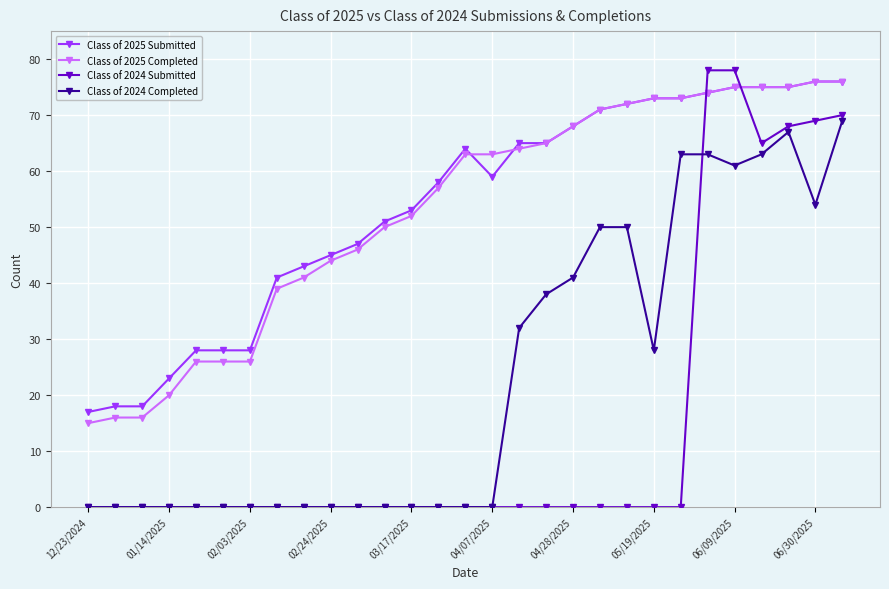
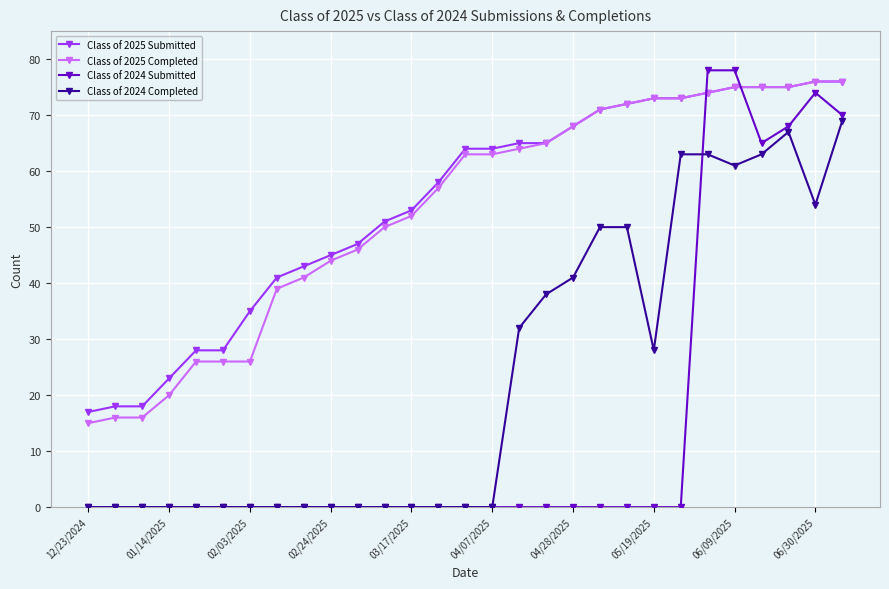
Class of 2025 Submitted, 02/03/2025: 28 -> 35
Class of 2025 Submitted, 04/07/2025: 59 -> 64
Class of 2024 Submitted, 06/30/2025: 69 -> 74
